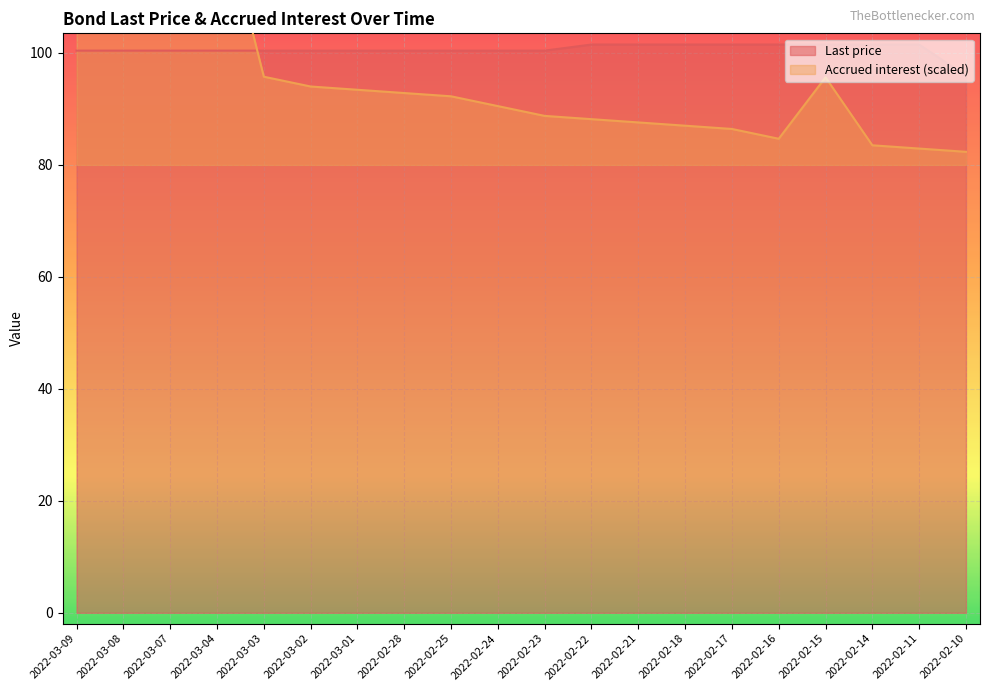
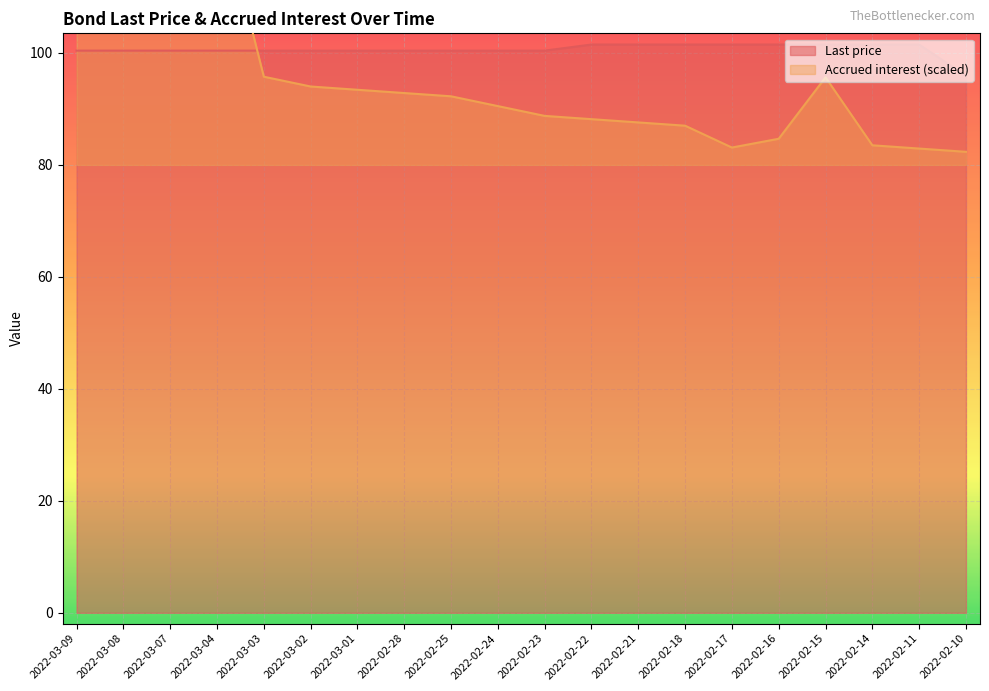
Accrued interest (scaled), 2022-02-17: 86 -> 83
